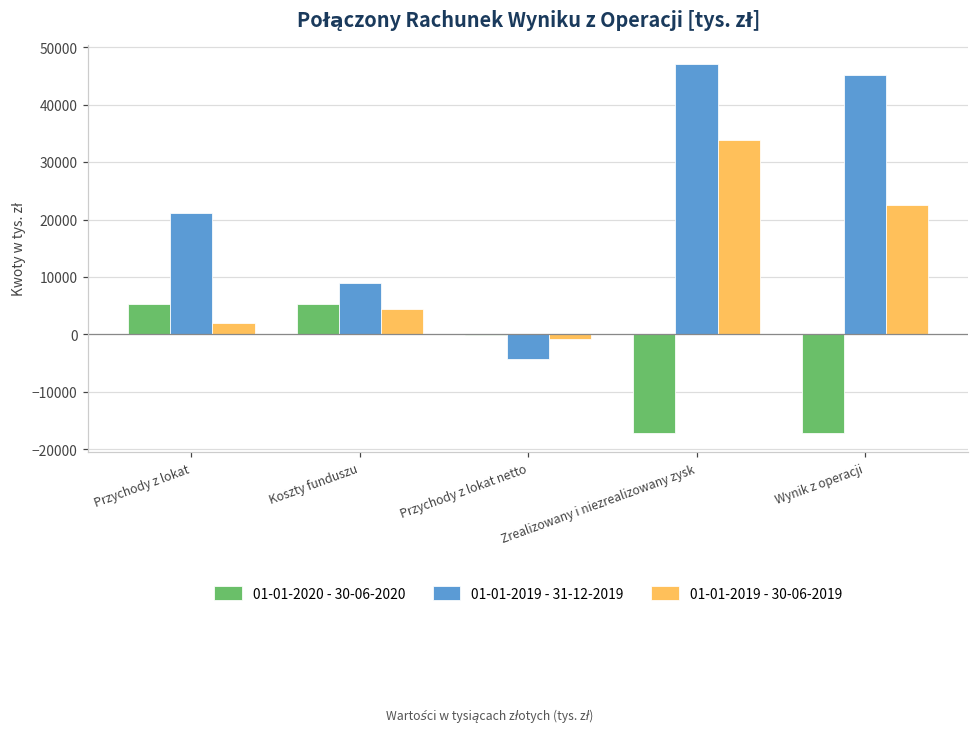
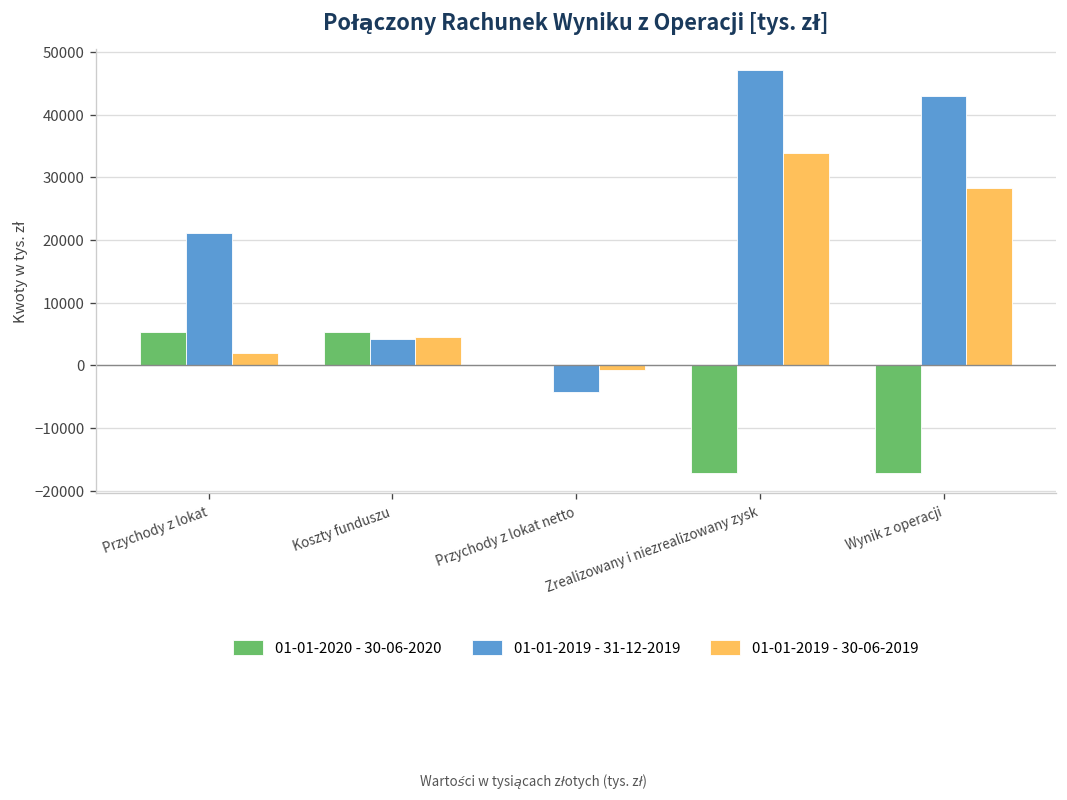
01-01-2019 - 31-12-2019, Koszty funduszu: 9000 -> 4000
01-01-2019 - 31-12-2019, Wynik z operacji: 45000 -> 43000
01-01-2019 - 30-06-2019, Wynik z operacji: 23000 -> 28000
